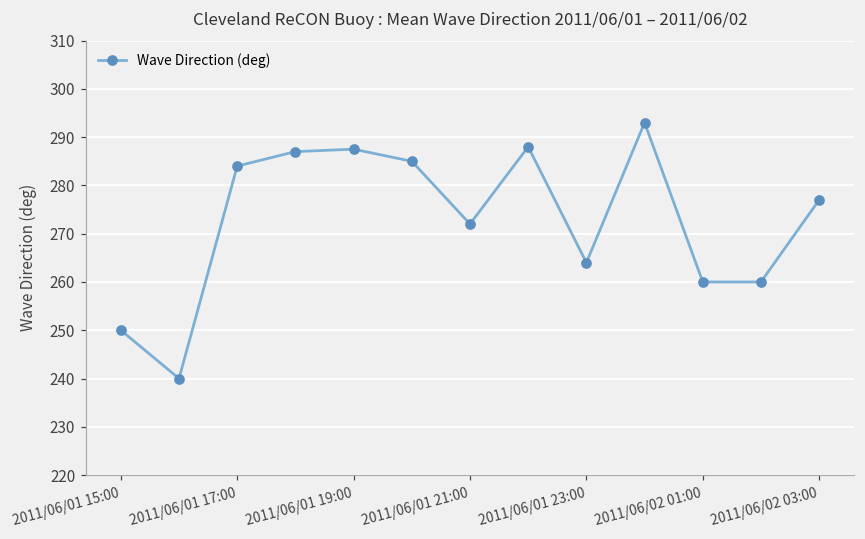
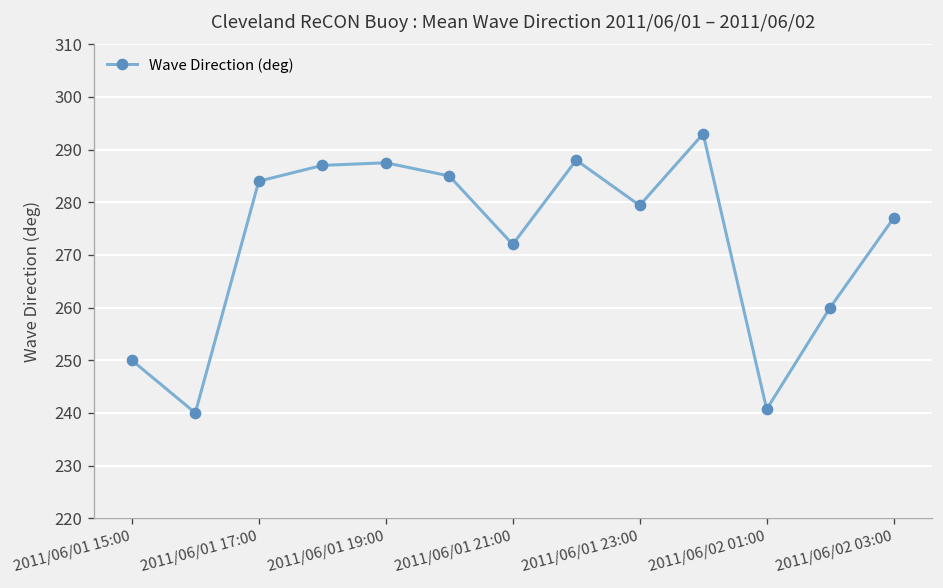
2011/06/01 23:00: 264 -> 279
2011/06/02 01:00: 260 -> 241
